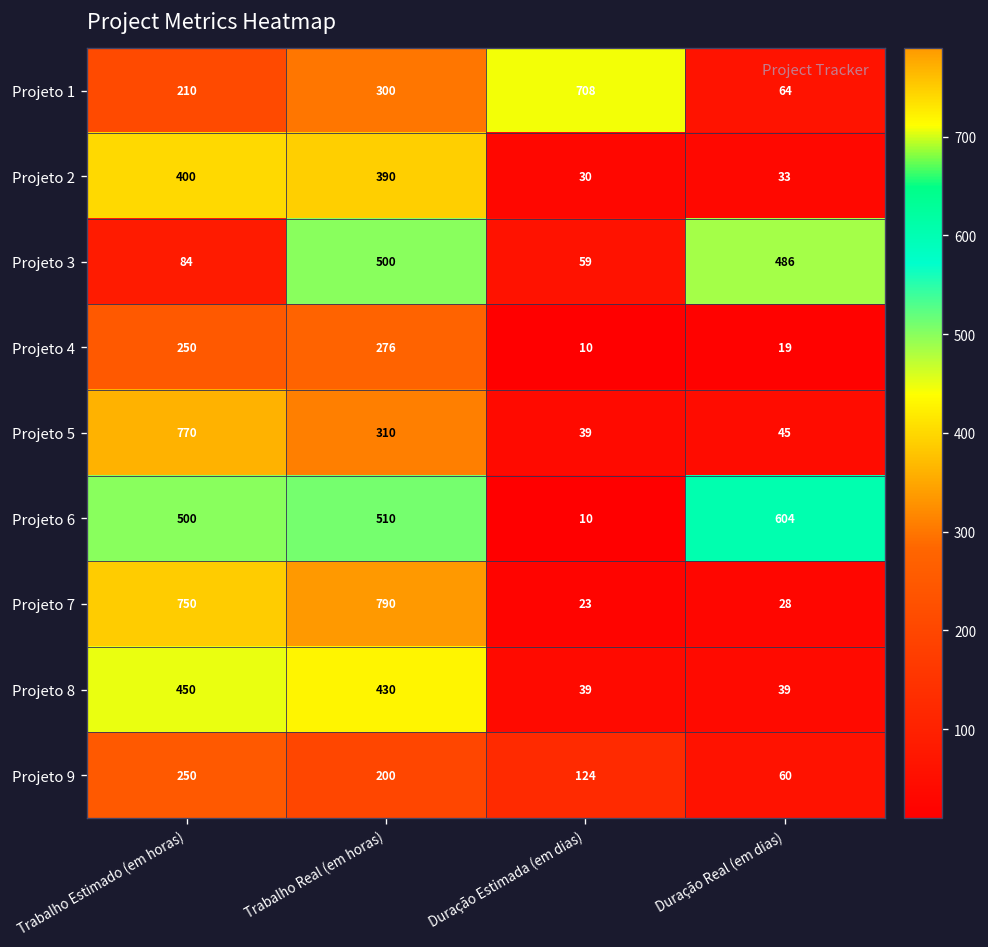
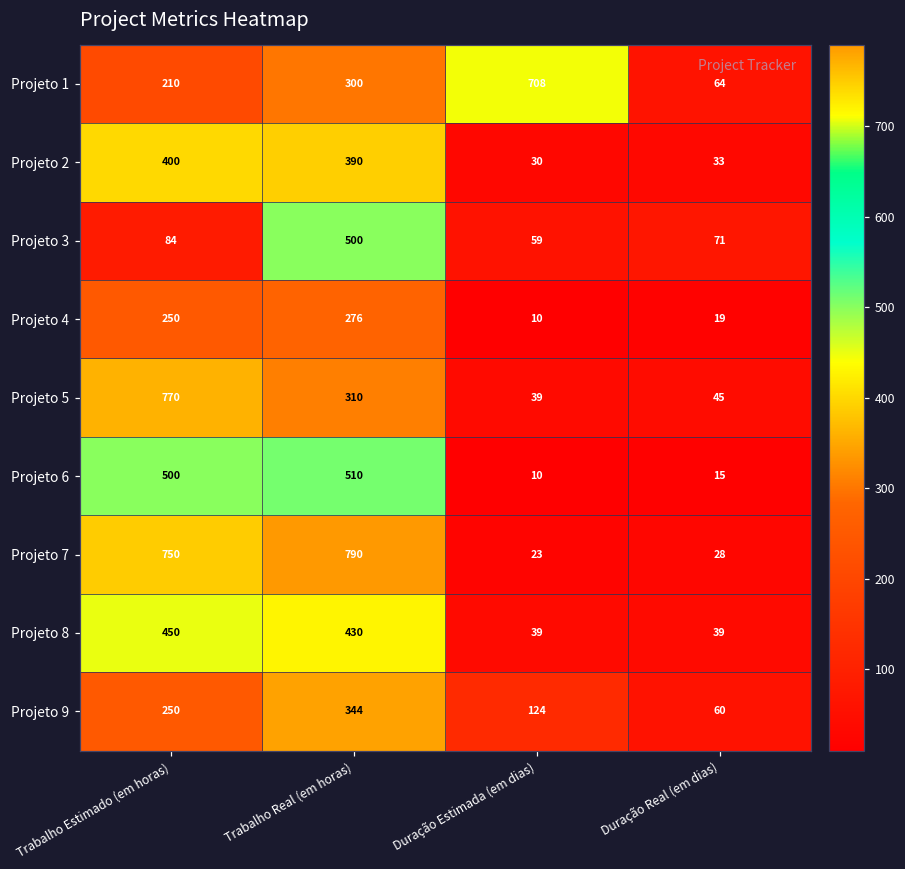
Projeto 3, Duração Real (em dias): 486 -> 71
Projeto 6, Duração Real (em dias): 604 -> 15
Projeto 9, Trabalho Real (em horas): 200 -> 344
